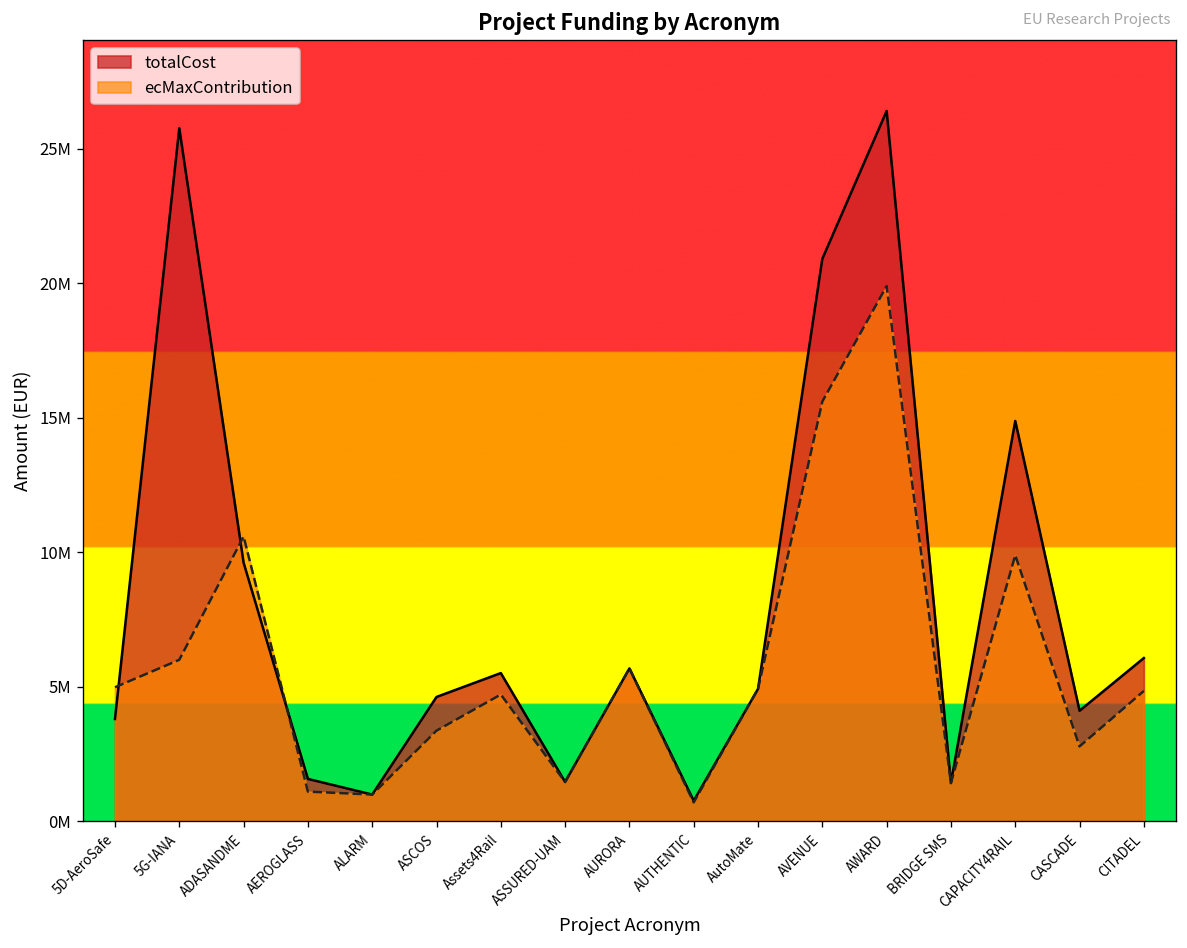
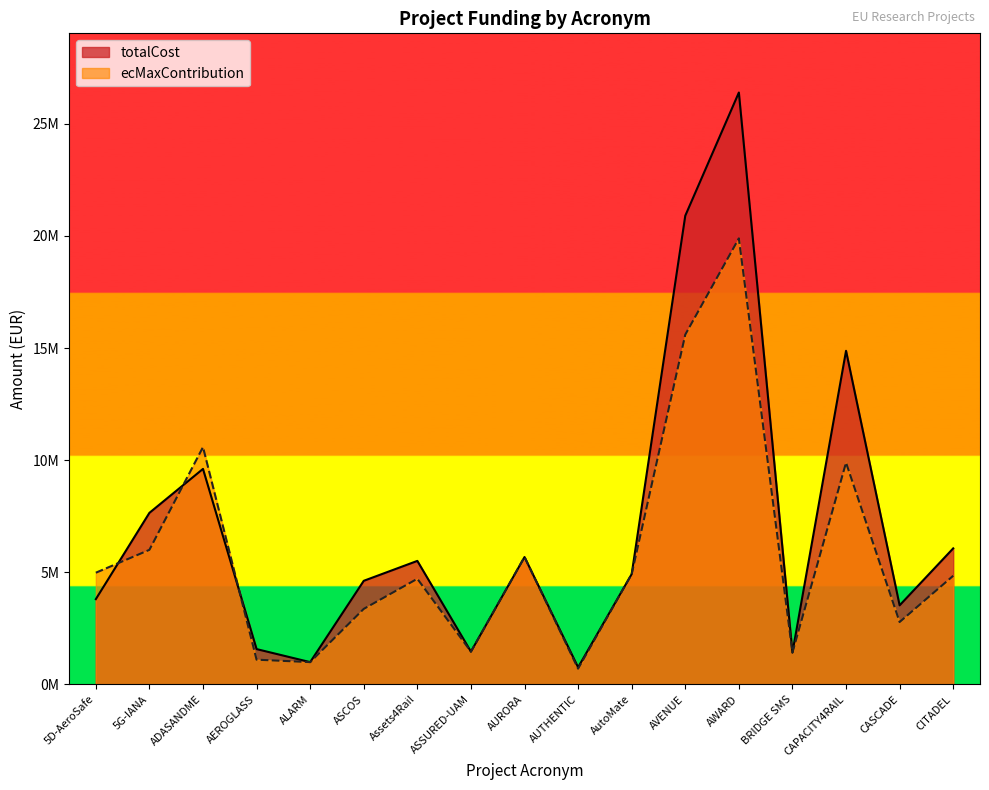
totalCost, 5G-IANA: 25800000 -> 7600000
totalCost, CASCADE: 4100000 -> 3500000
